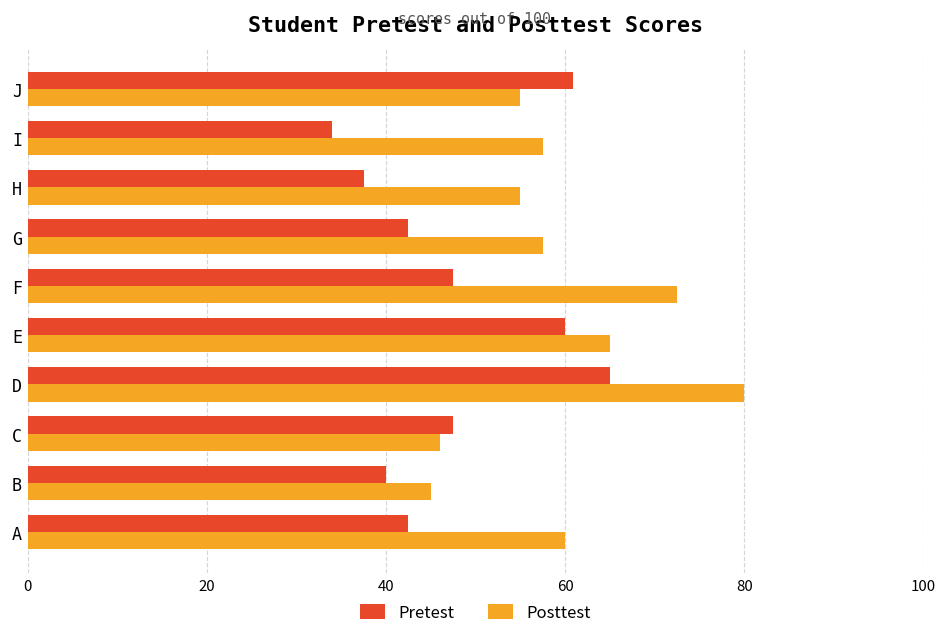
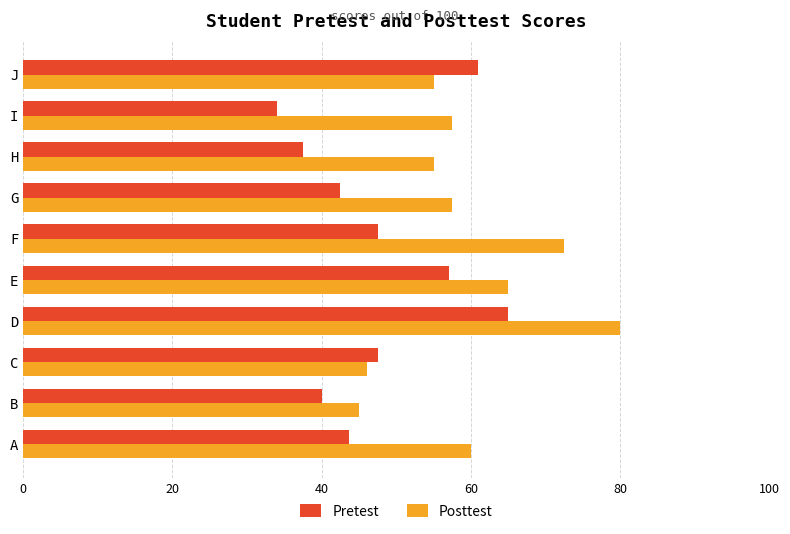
Pretest, E: 60 -> 57
Pretest, A: 43 -> 44
